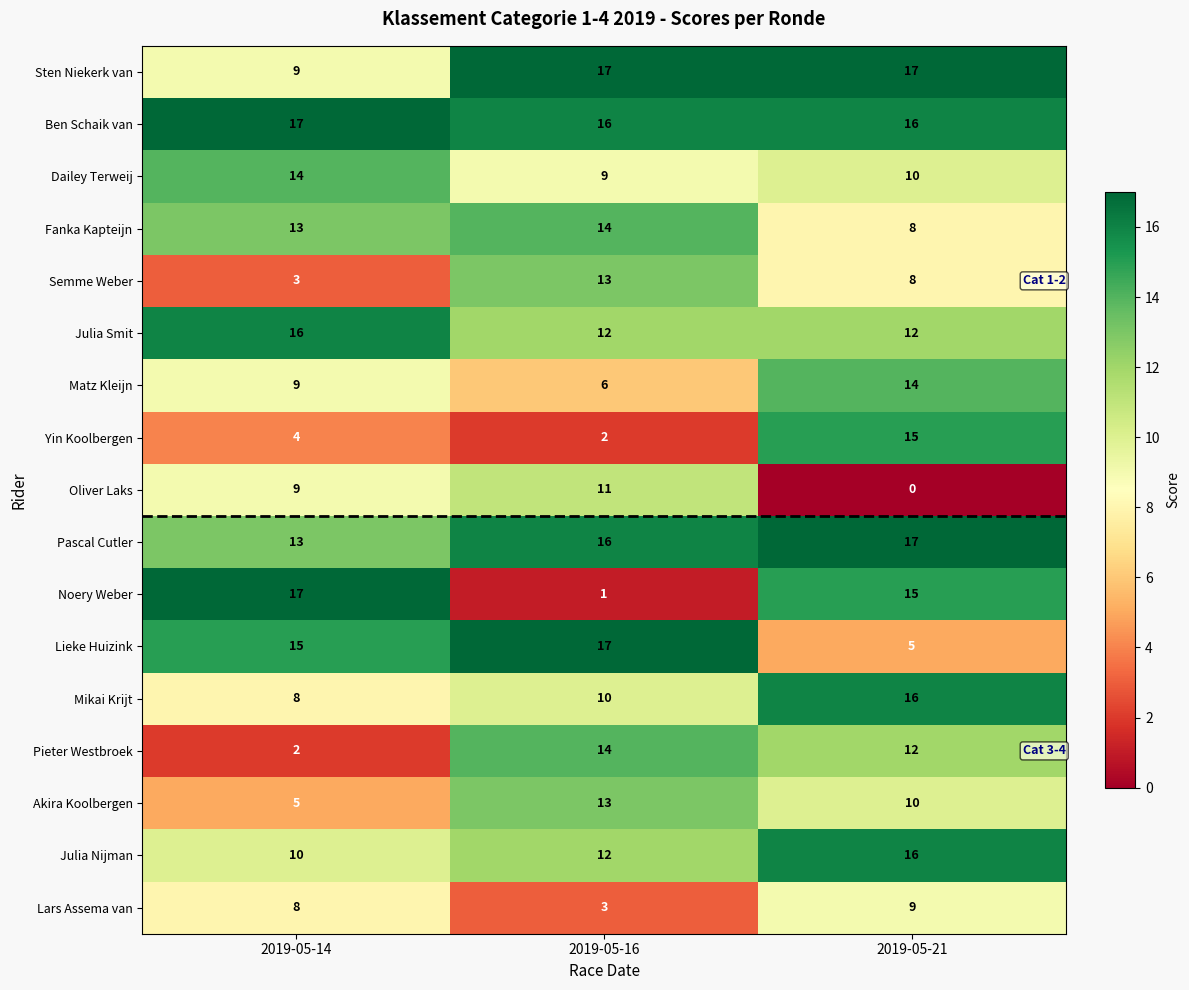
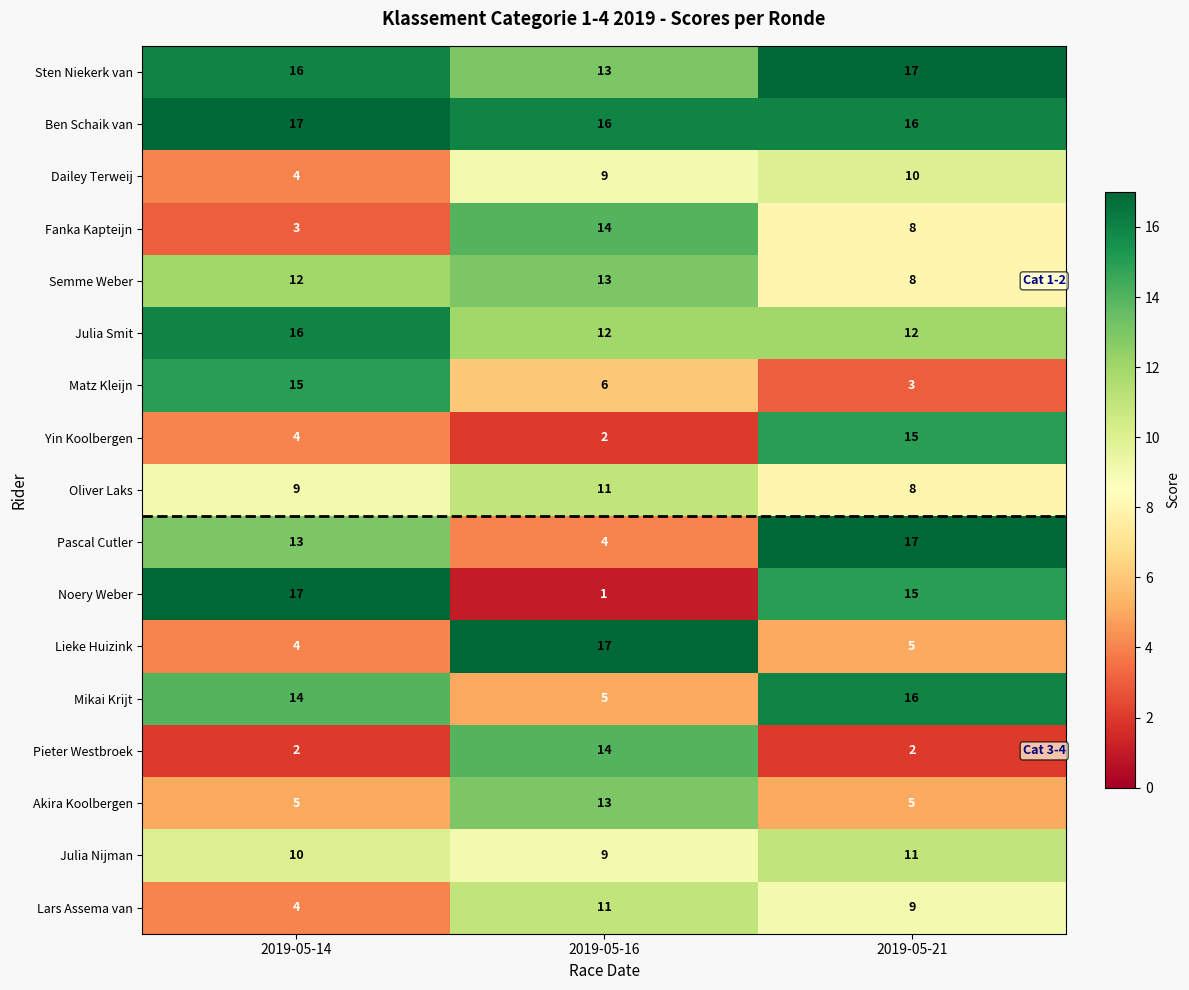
Sten Niekerk van, 2019-05-14: 9 -> 16
Sten Niekerk van, 2019-05-16: 17 -> 13
Dailey Terweij, 2019-05-14: 14 -> 4
Fanka Kapteijn, 2019-05-14: 13 -> 3
Semme Weber, 2019-05-14: 3 -> 12
Matz Kleijn, 2019-05-14: 9 -> 15
Matz Kleijn, 2019-05-21: 14 -> 3
Oliver Laks, 2019-05-21: 0 -> 8
Pascal Cutler, 2019-05-16: 16 -> 4
Lieke Huizink, 2019-05-14: 15 -> 4
Mikai Krijt, 2019-05-14: 8 -> 14
Mikai Krijt, 2019-05-16: 10 -> 5
Pieter Westbroek, 2019-05-21: 12 -> 2
Akira Koolbergen, 2019-05-21: 10 -> 5
Julia Nijman, 2019-05-16: 12 -> 9
Julia Nijman, 2019-05-21: 16 -> 11
Lars Assema van, 2019-05-14: 8 -> 4
Lars Assema van, 2019-05-16: 3 -> 11
